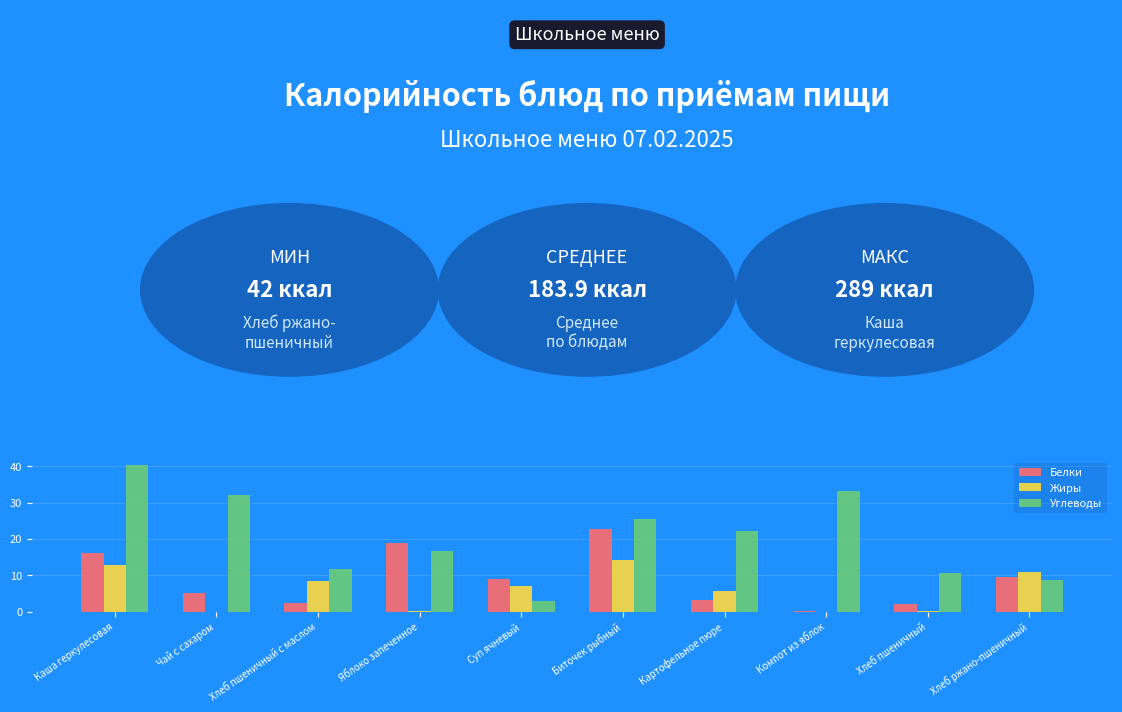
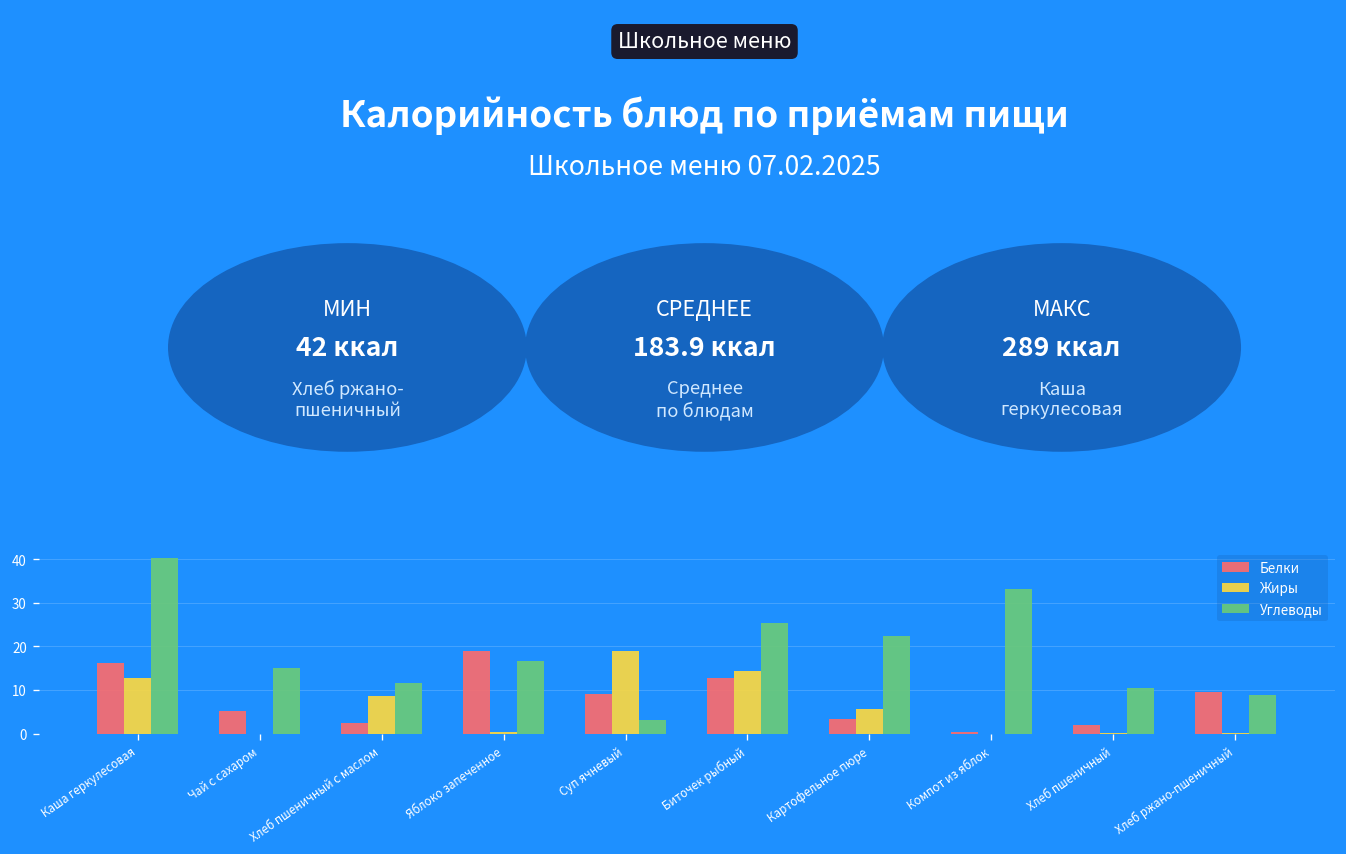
Углеводы, Чай с сахаром: 32 -> 15
Жиры, Суп ячневый: 7 -> 19
Белки, Биточек рыбный: 23 -> 13
Жиры, Хлеб ржано-пшеничный: 11 -> 0
